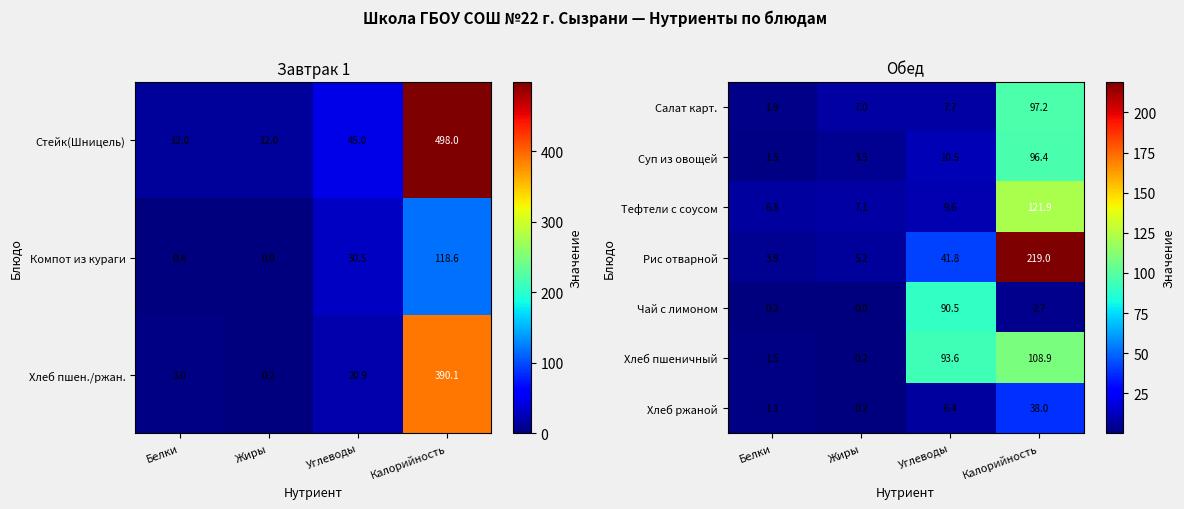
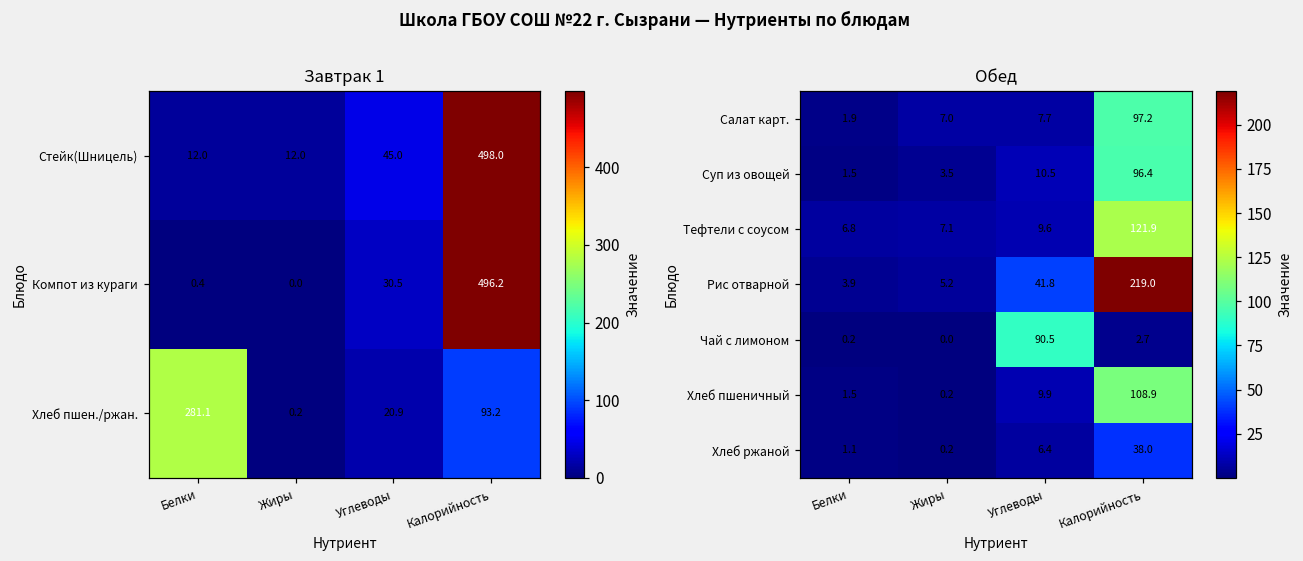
Завтрак 1, Компот из кураги, Калорийность: 118.6 -> 496.2
Завтрак 1, Хлеб пшен./ржан., Белки: 3.0 -> 281.1
Завтрак 1, Хлеб пшен./ржан., Калорийность: 390.1 -> 93.2
Обед, Хлеб пшеничный, Углеводы: 93.6 -> 9.9
